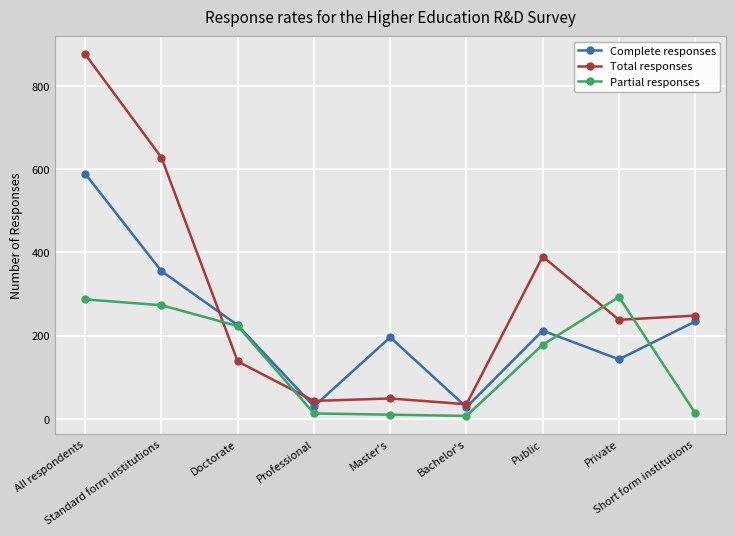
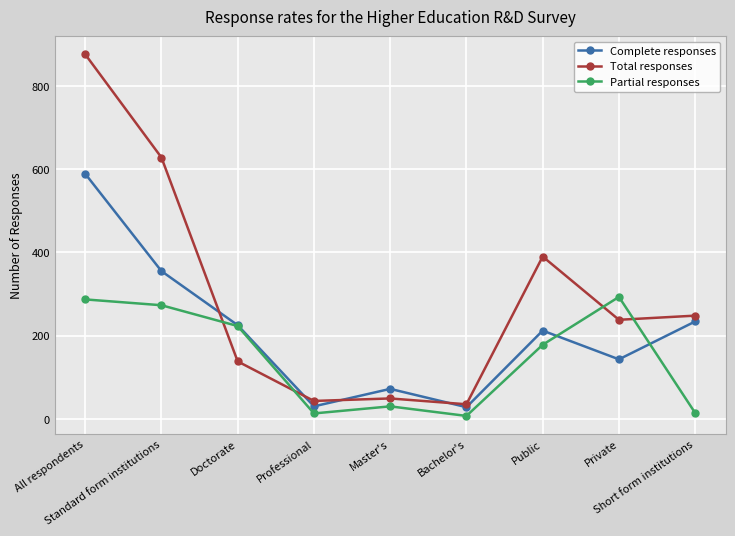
Complete responses, Master's: 200 -> 70
Partial responses, Master's: 10 -> 30
